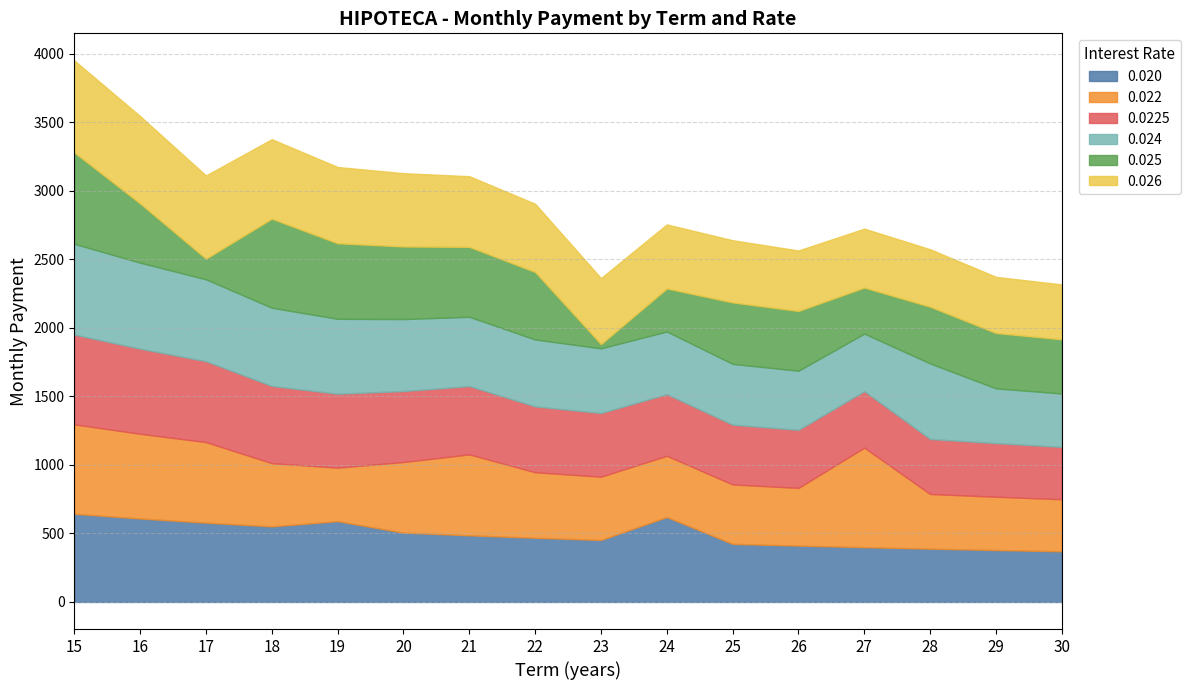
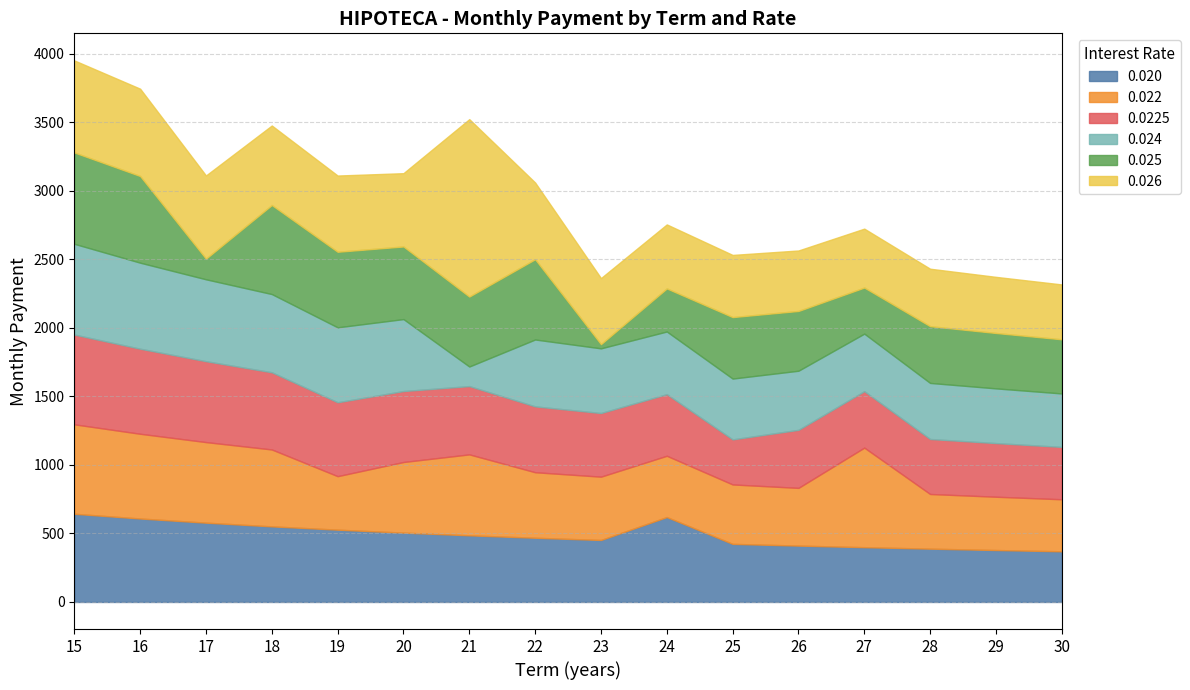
0.025, 16: 430 -> 630
0.022, 18: 460 -> 560
0.020, 19: 590 -> 530
0.024, 21: 510 -> 140
0.026, 21: 520 -> 1290
0.025, 22: 490 -> 590
0.026, 22: 500 -> 560
0.0225, 25: 440 -> 330
0.024, 28: 550 -> 410
